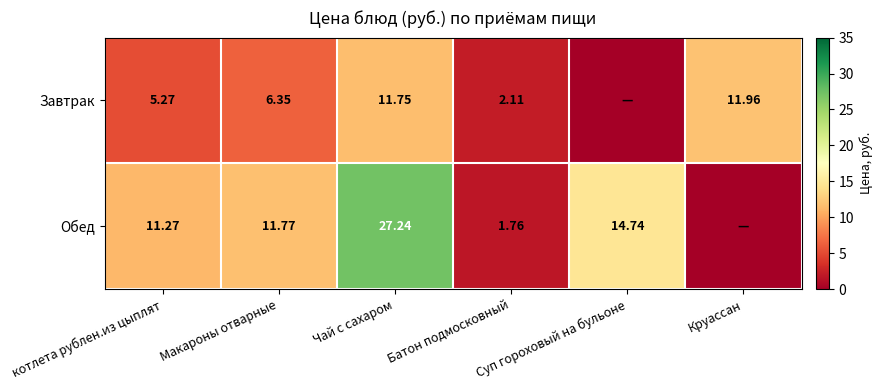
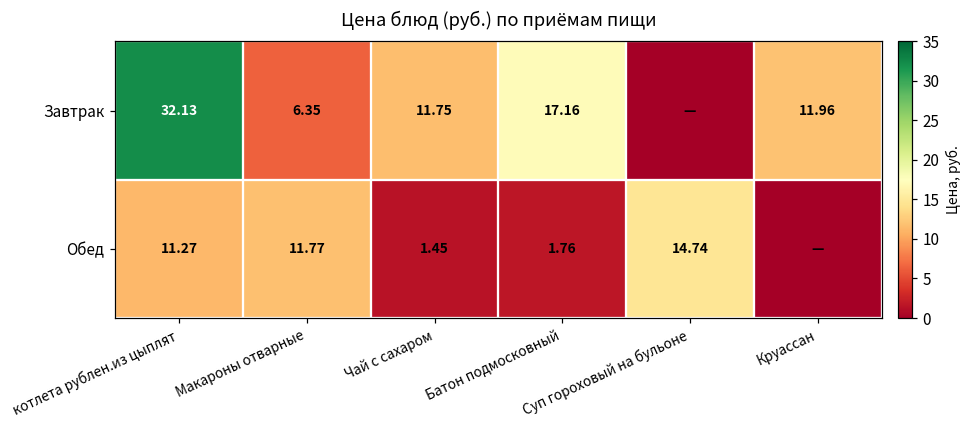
Завтрак, котлета рублен.из цыплят: 5.27 -> 32.13
Завтрак, Батон подмосковный: 2.11 -> 17.16
Обед, Чай с сахаром: 27.24 -> 1.45
